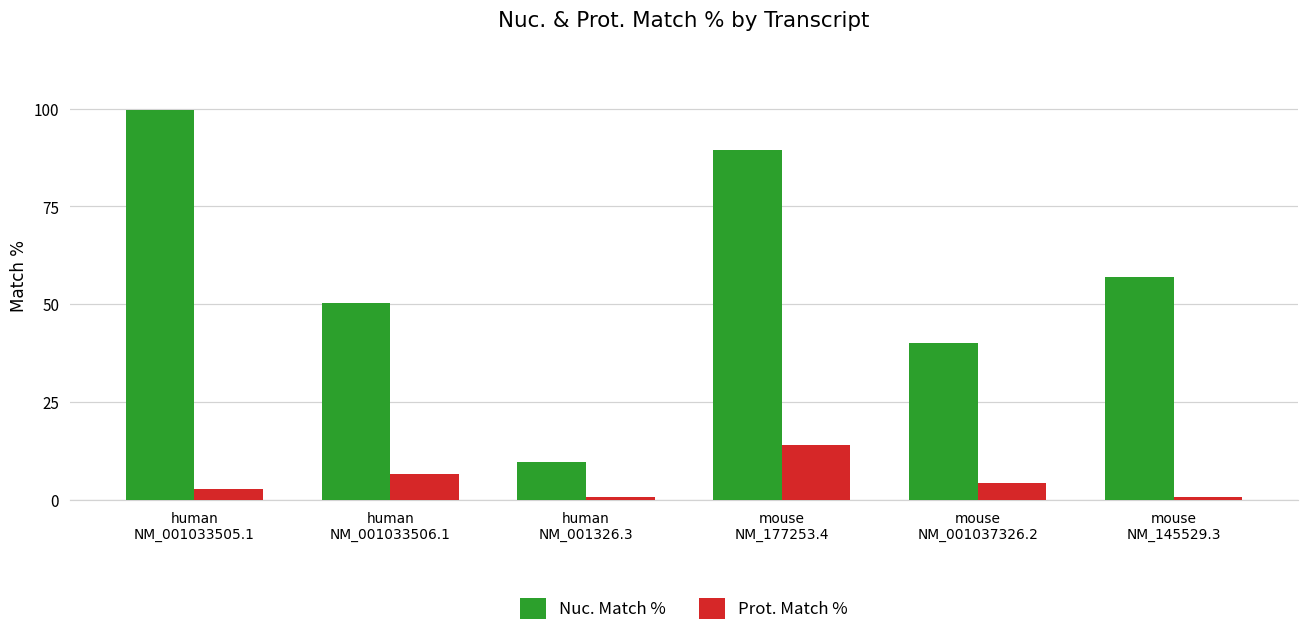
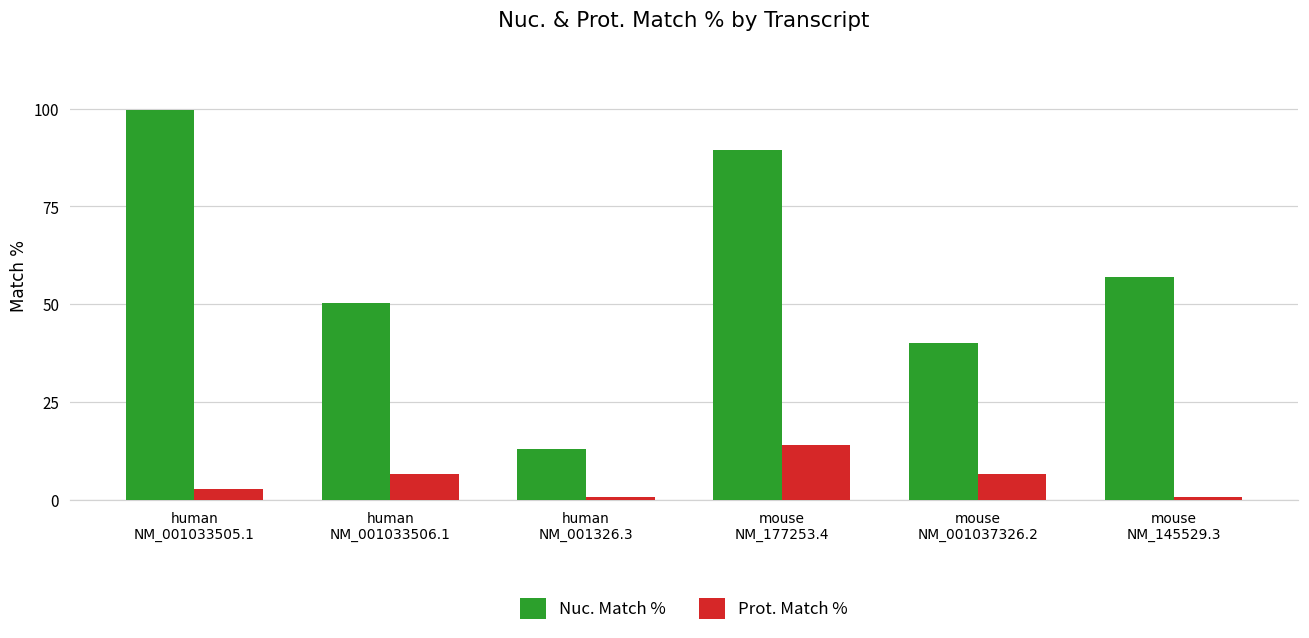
Nuc. Match %, human NM_001326.3: 10 -> 13
Prot. Match %, mouse NM_001037326.2: 4 -> 7
